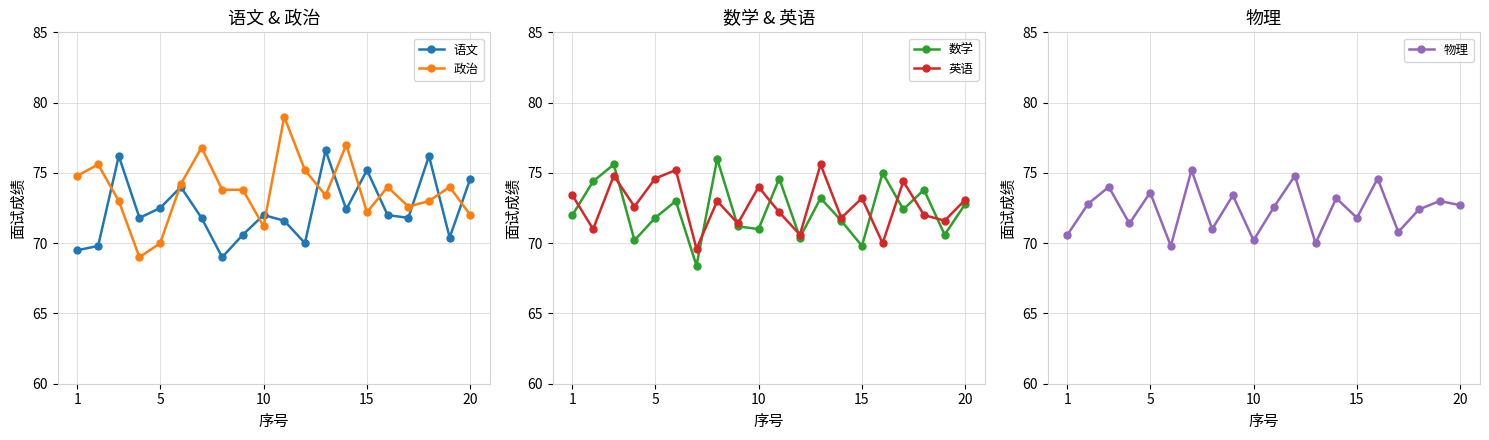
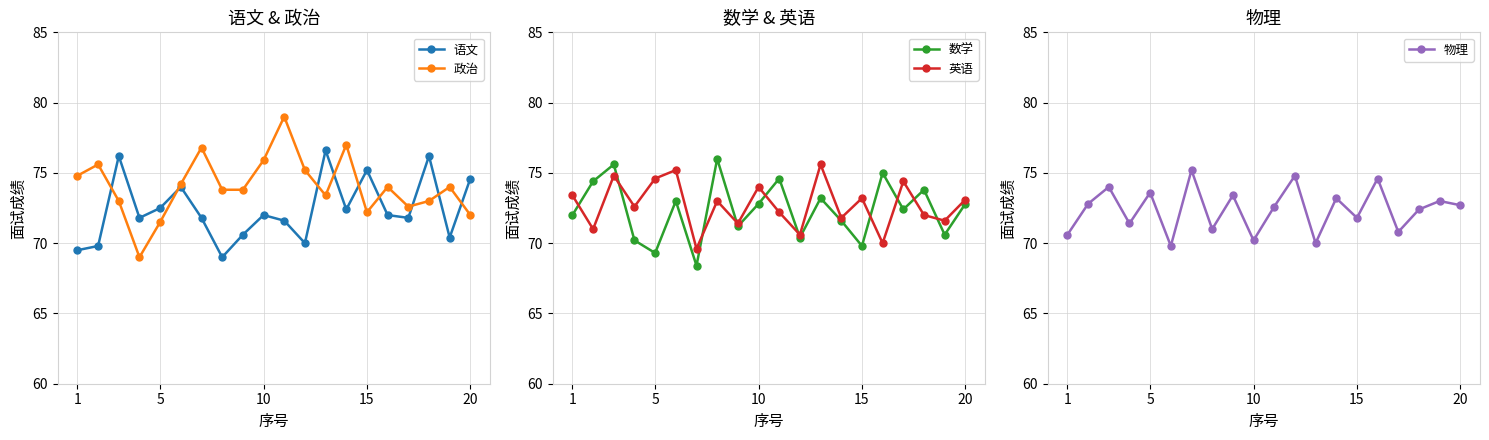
语文 & 政治, 政治, 5: 70.0 -> 71.5
语文 & 政治, 政治, 10: 71.2 -> 75.9
数学 & 英语, 数学, 5: 71.8 -> 69.3
数学 & 英语, 数学, 10: 71.0 -> 72.8
